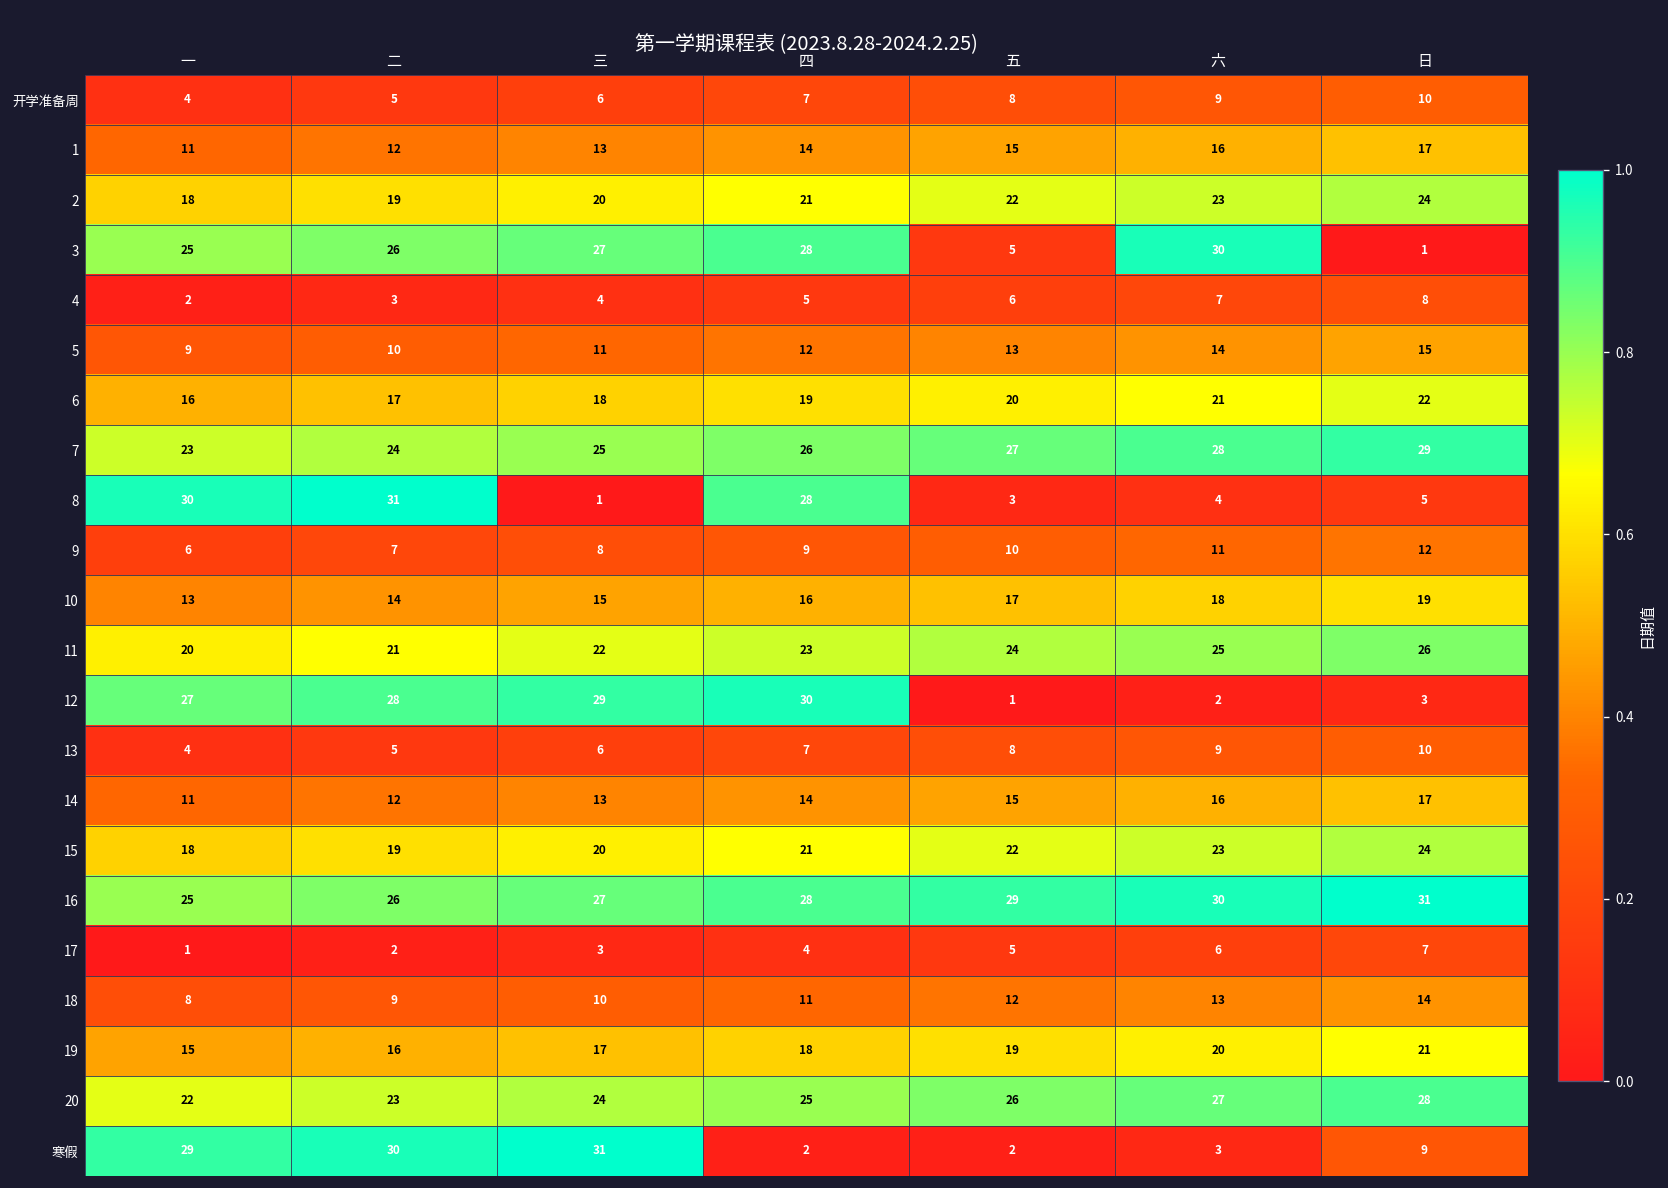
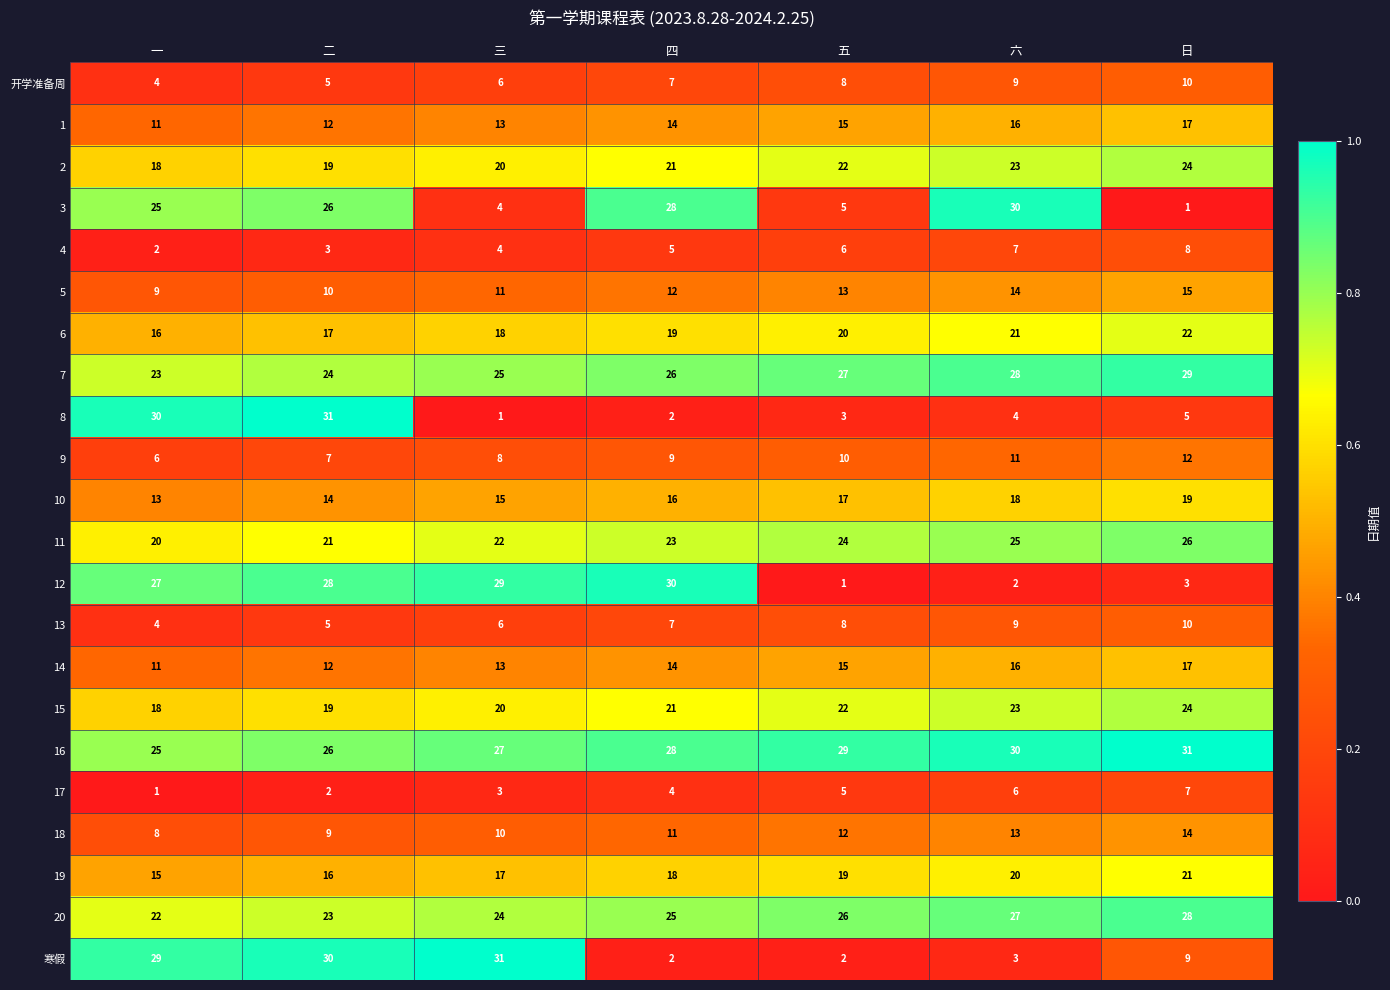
3, 三: 27 -> 4
8, 四: 28 -> 2
